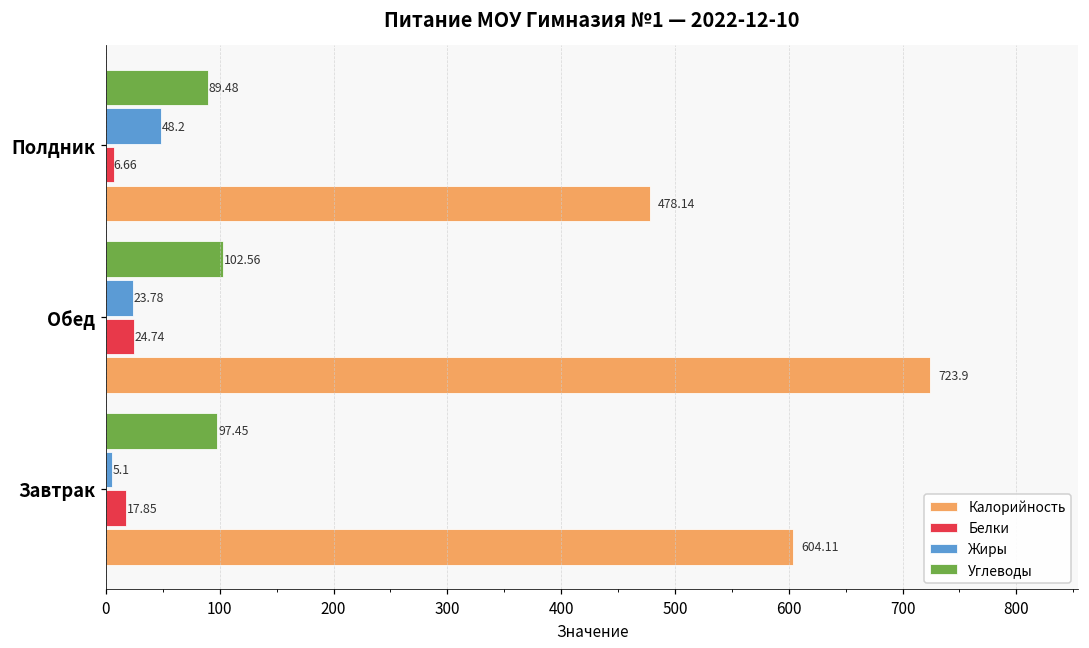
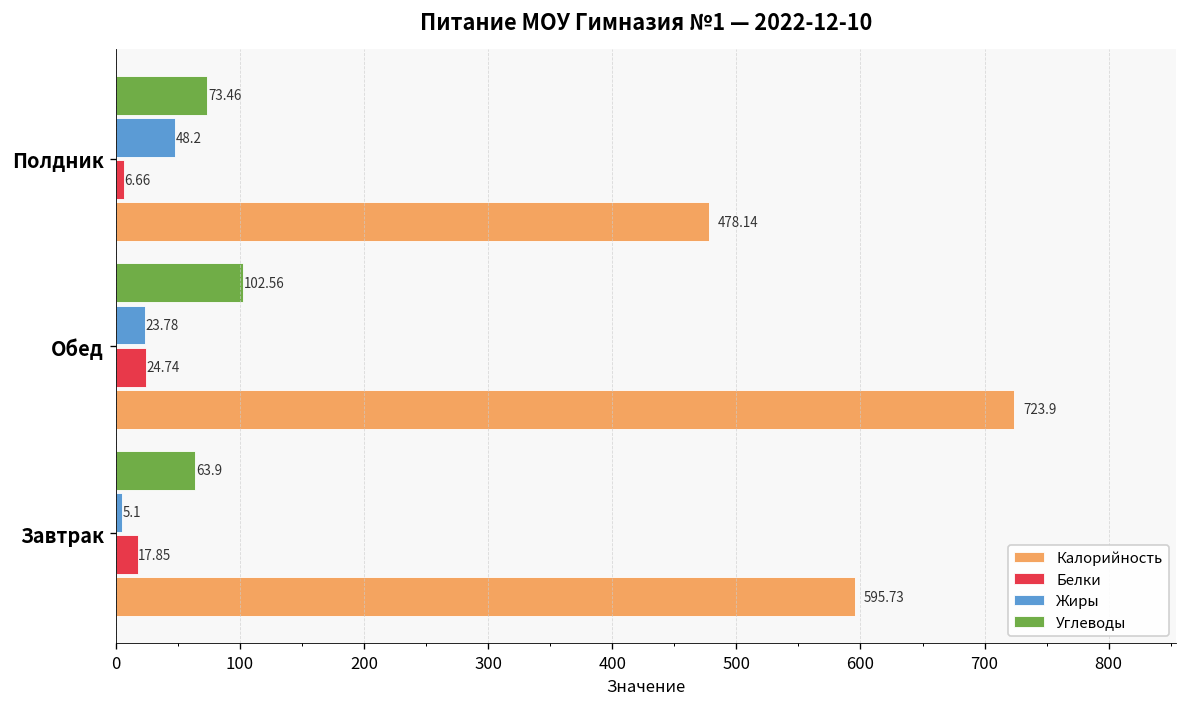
Углеводы, Полдник: 89.48 -> 73.46
Углеводы, Завтрак: 97.45 -> 63.9
Калорийность, Завтрак: 604.11 -> 595.73
